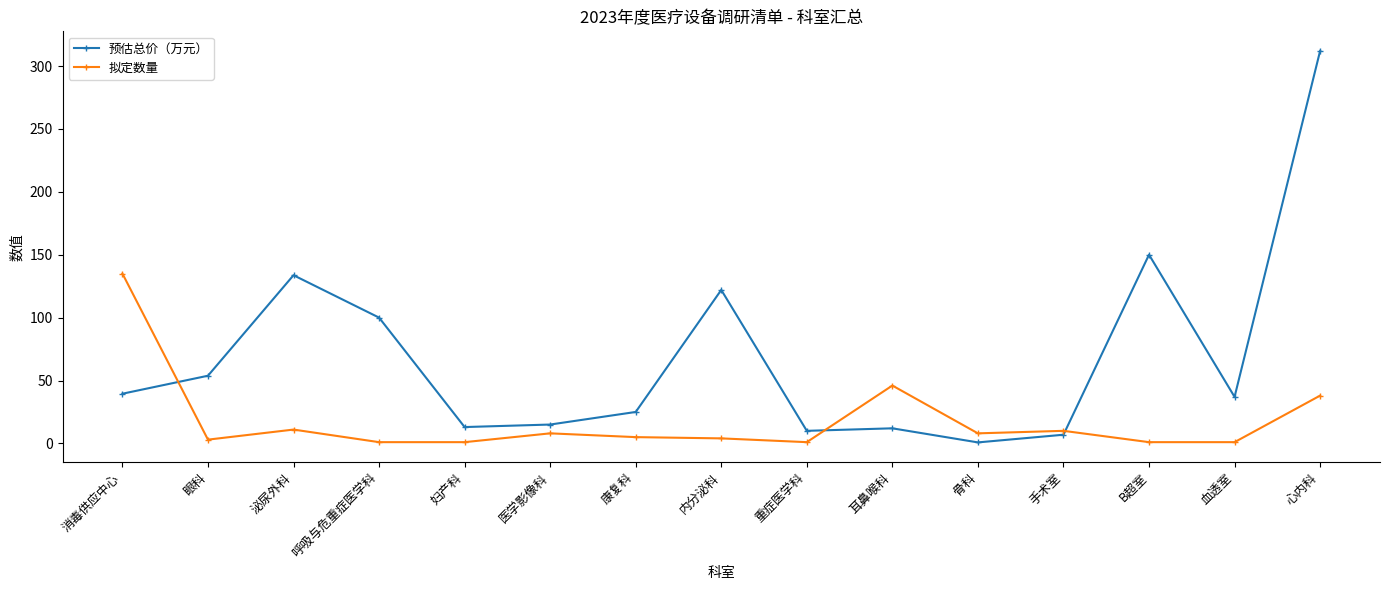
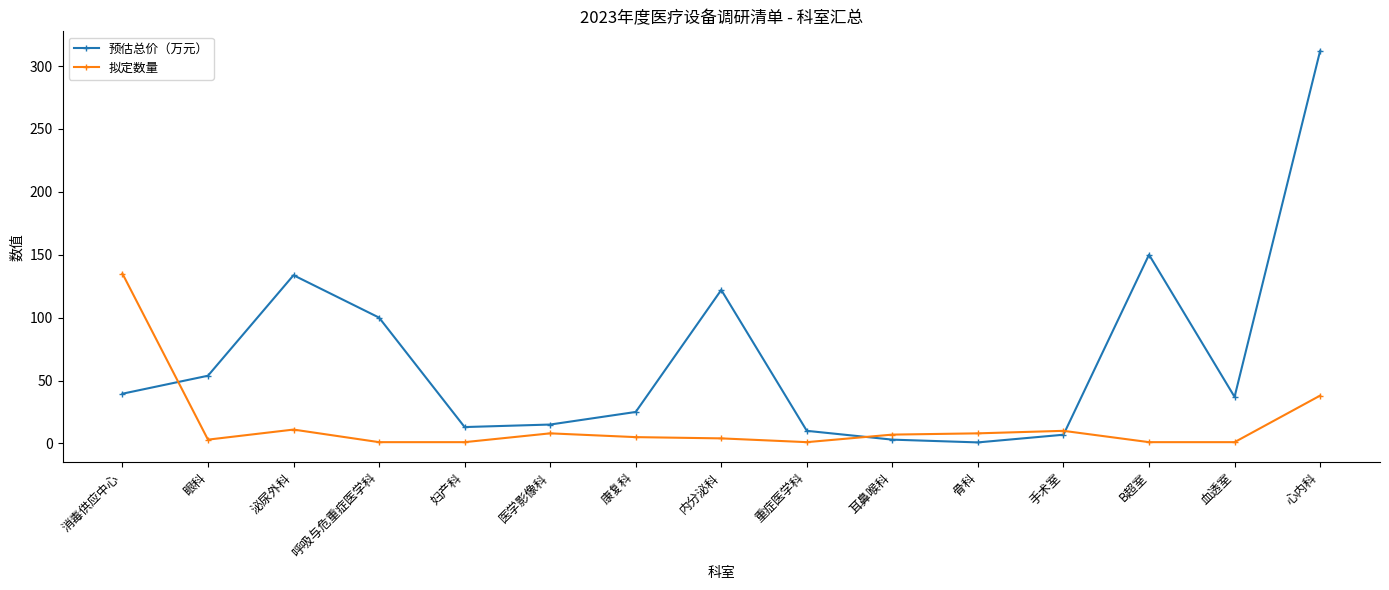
预估总价（万元）, 耳鼻喉科: 12 -> 3
拟定数量, 耳鼻喉科: 46 -> 7
